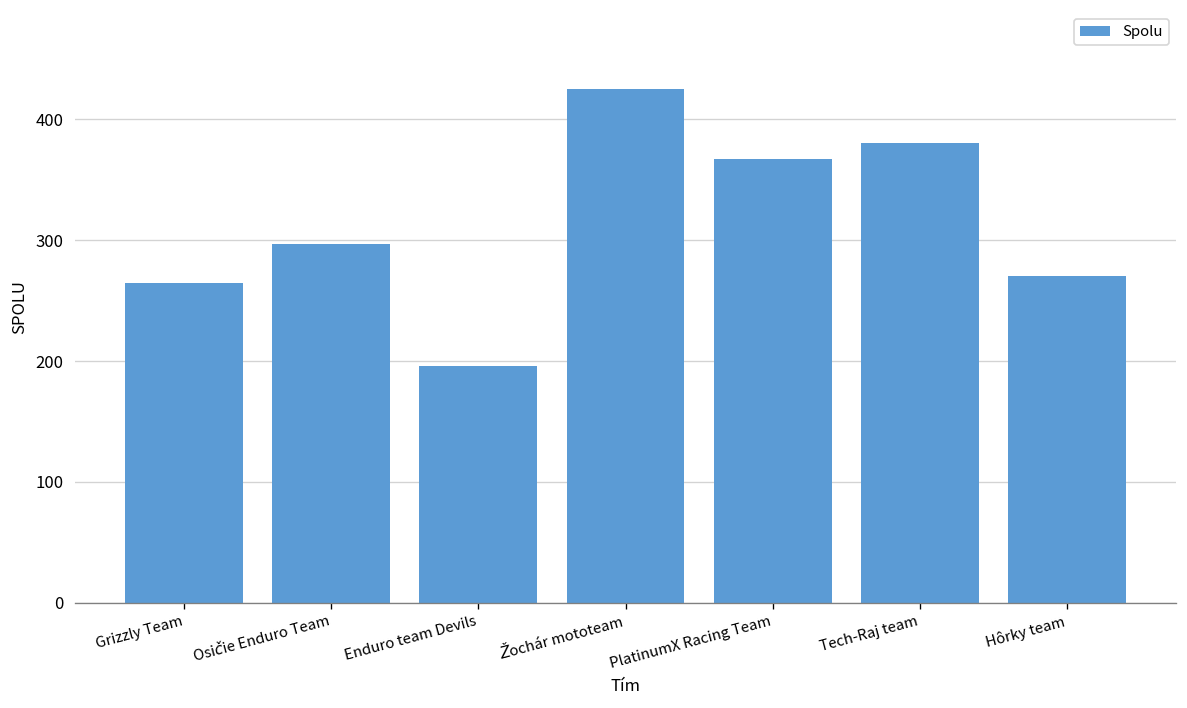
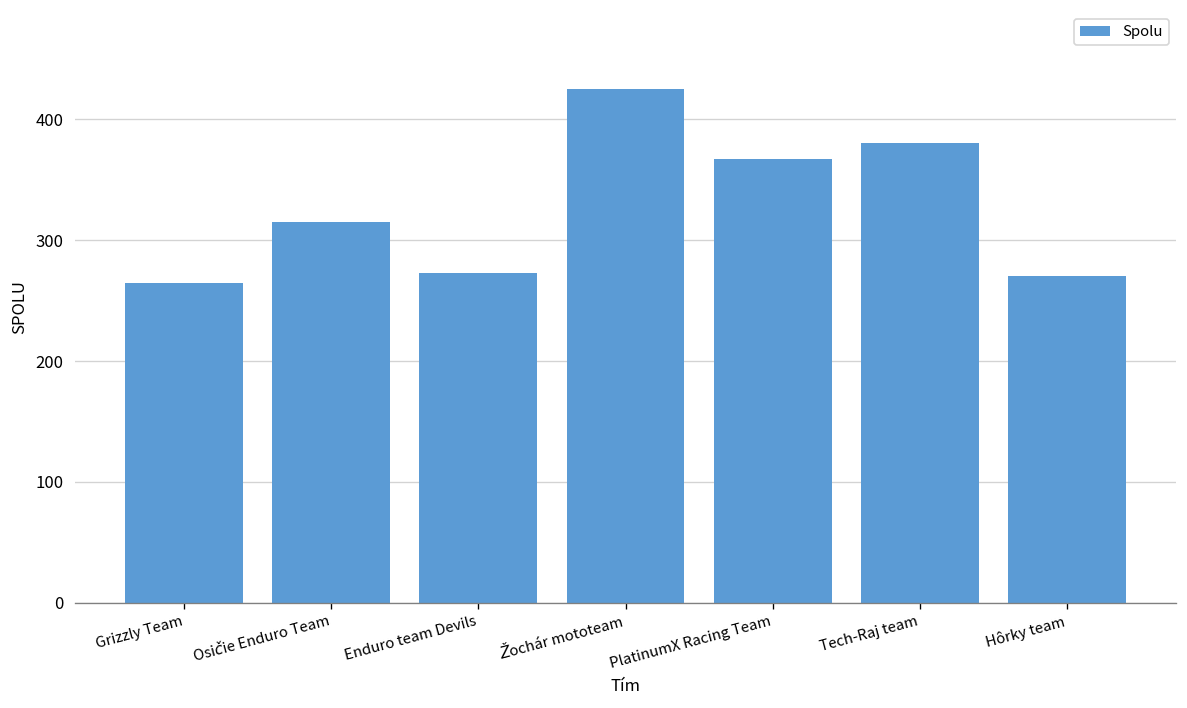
Osičie Enduro Team: 297 -> 315
Enduro team Devils: 196 -> 273
